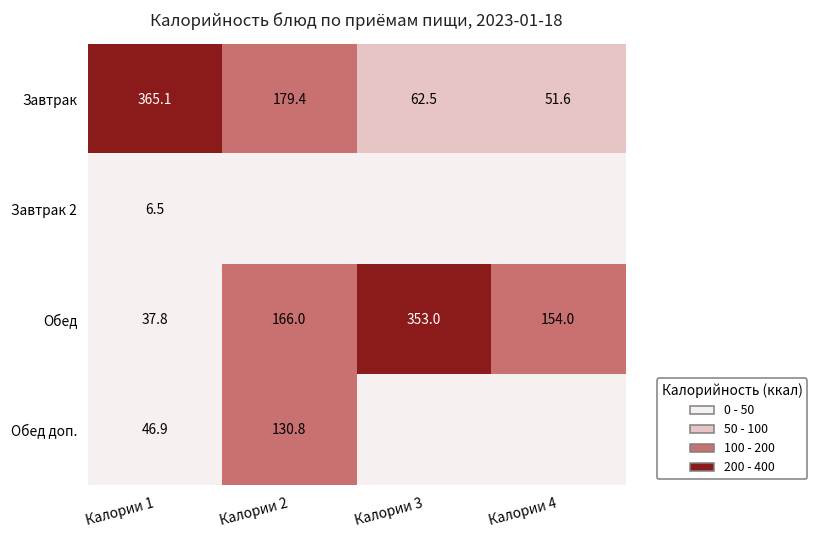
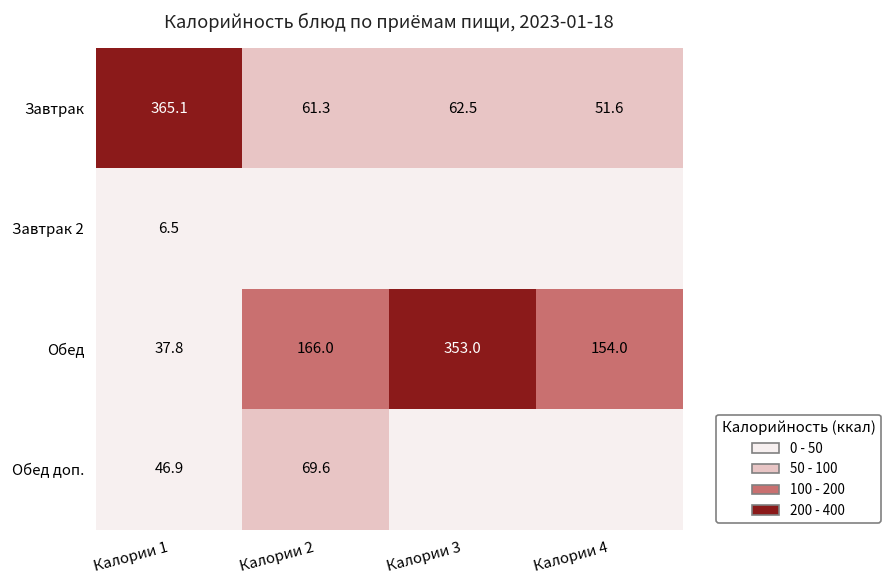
Завтрак, Калории 2: 179.4 -> 61.3
Обед доп., Калории 2: 130.8 -> 69.6
